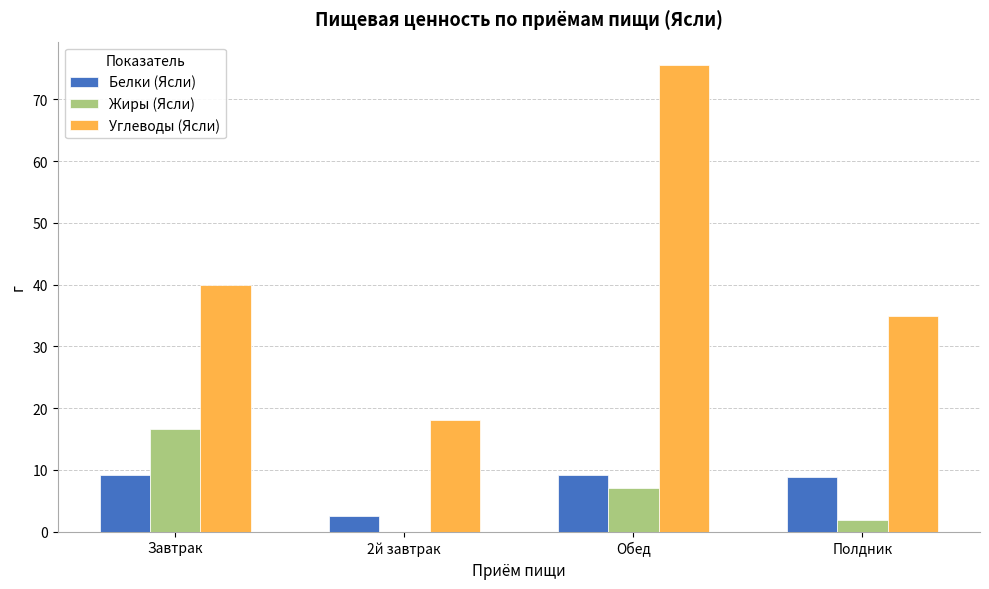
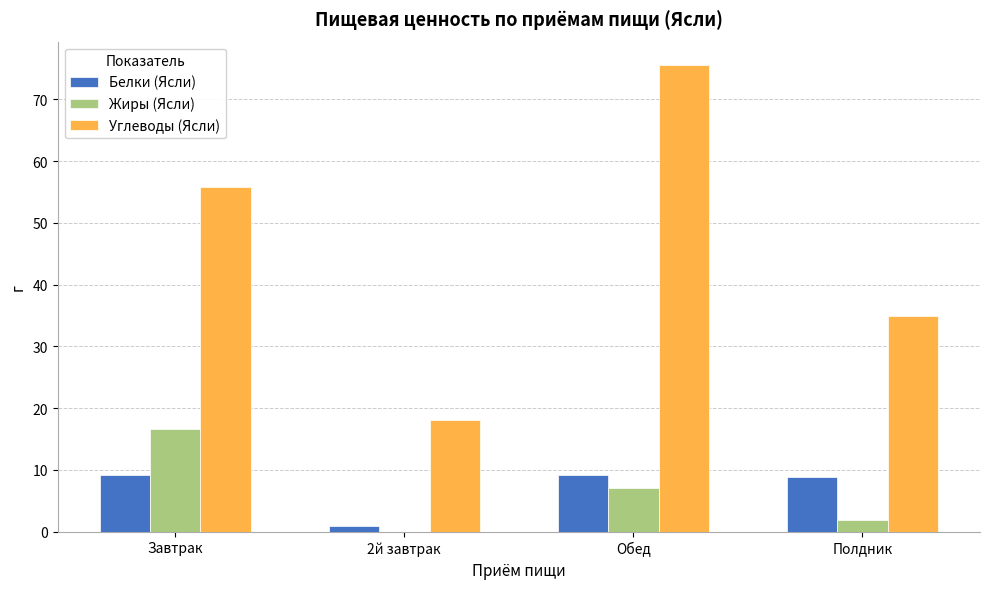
Углеводы (Ясли), Завтрак: 40 -> 56
Белки (Ясли), 2й завтрак: 3 -> 1
